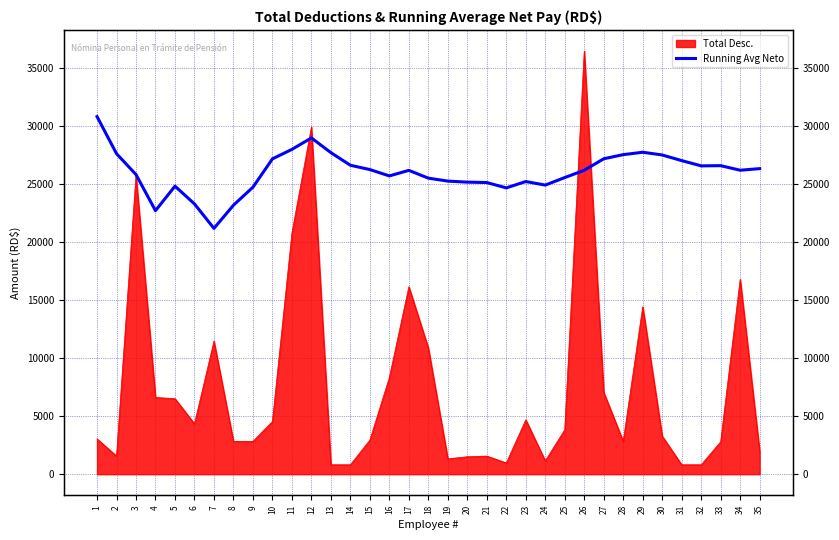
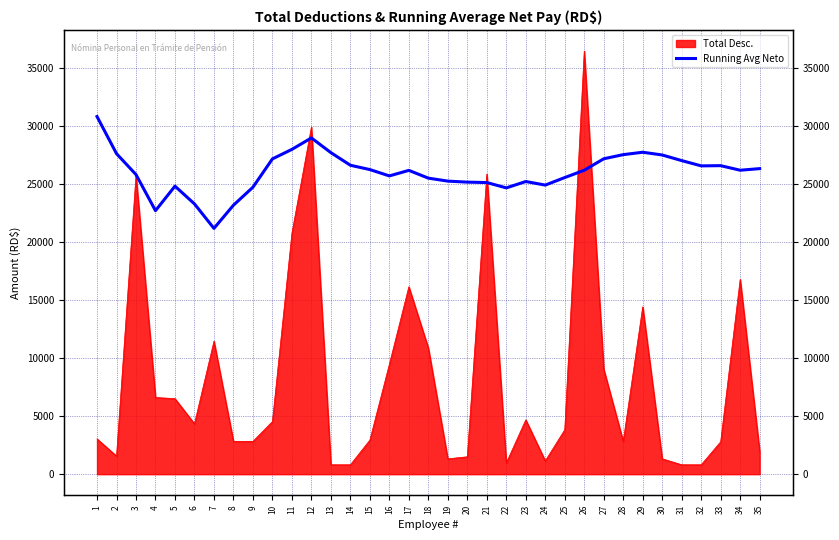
Total Desc., 16: 8300 -> 9500
Total Desc., 21: 1600 -> 25900
Total Desc., 27: 7100 -> 9100
Total Desc., 30: 3300 -> 1300
